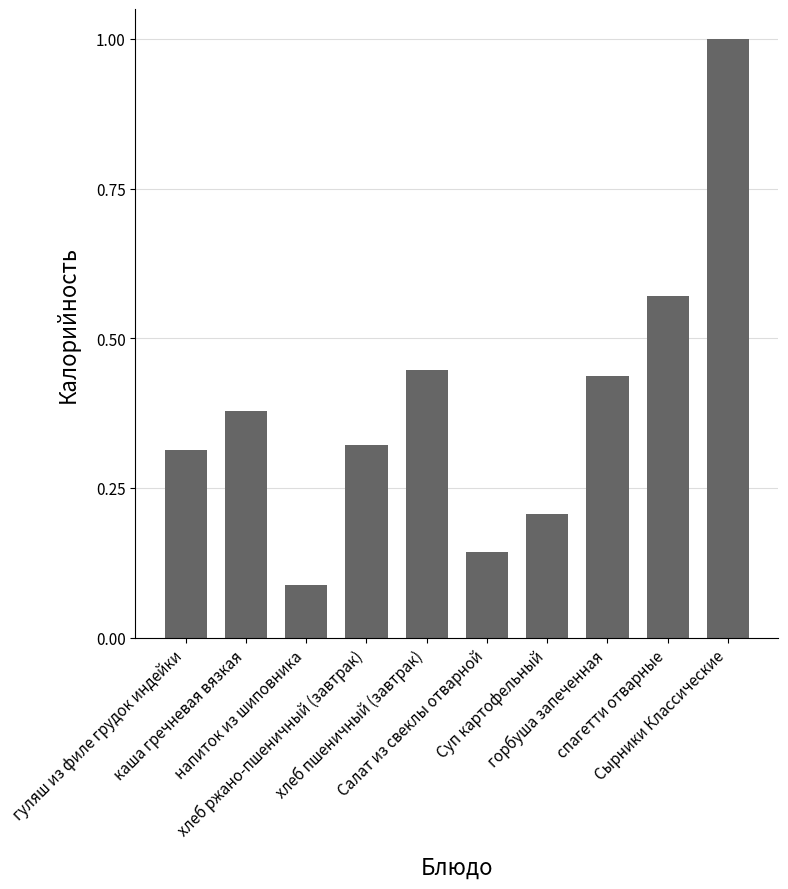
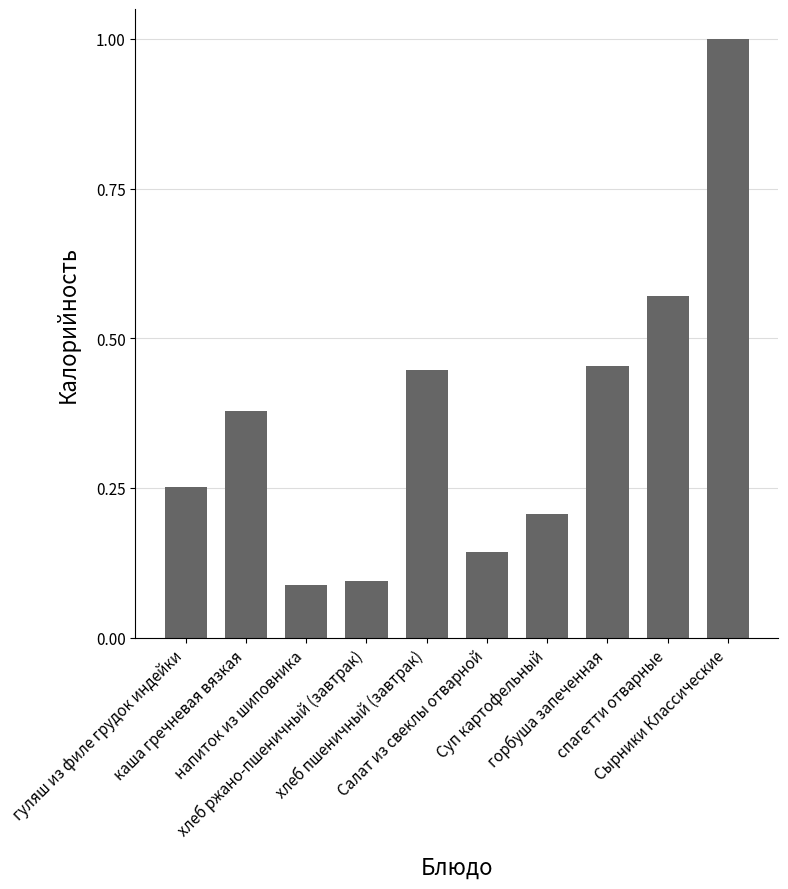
гуляш из филе грудок индейки: 0.31 -> 0.25
хлеб ржано-пшеничный (завтрак): 0.32 -> 0.09
горбуша запеченная: 0.44 -> 0.45
